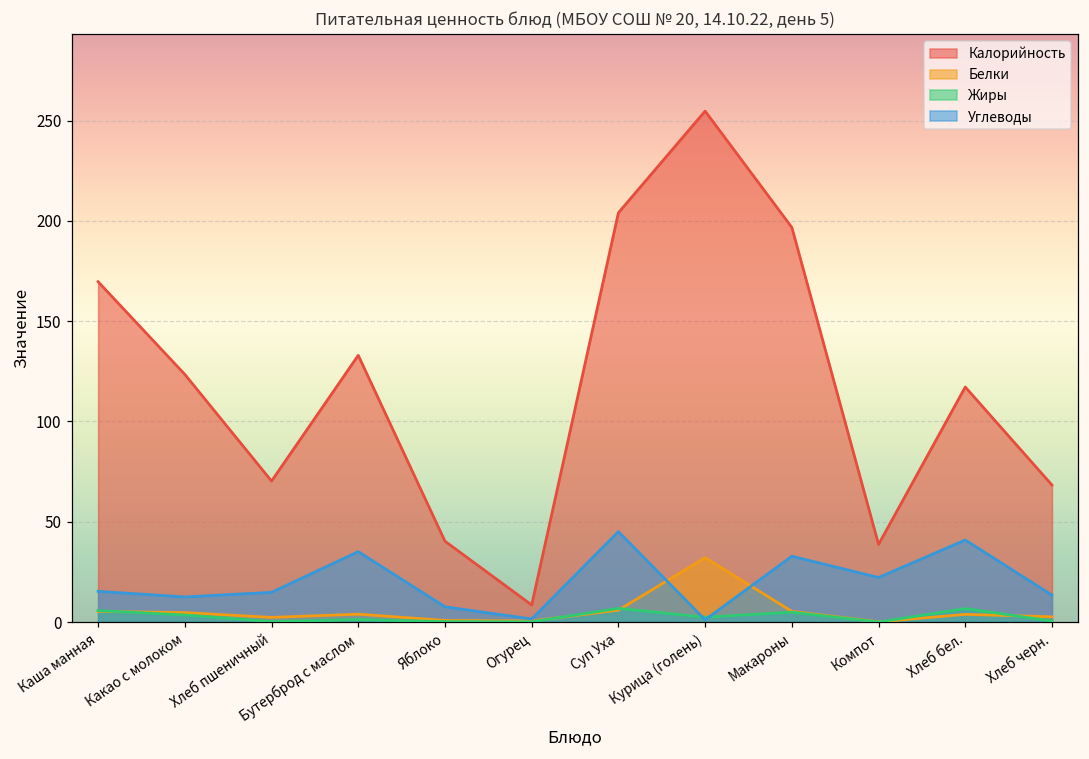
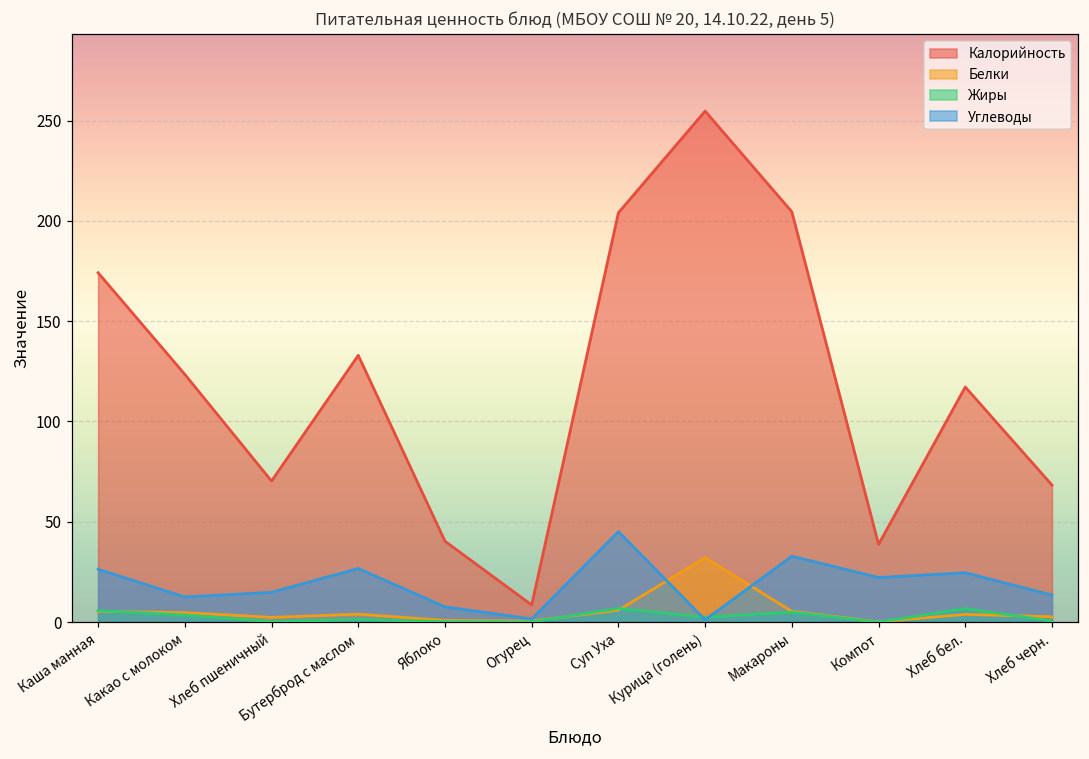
Калорийность, Каша манная: 170 -> 174
Углеводы, Каша манная: 15 -> 26
Углеводы, Бутерброд с маслом: 35 -> 27
Калорийность, Макароны: 197 -> 205
Углеводы, Хлеб бел.: 41 -> 25
